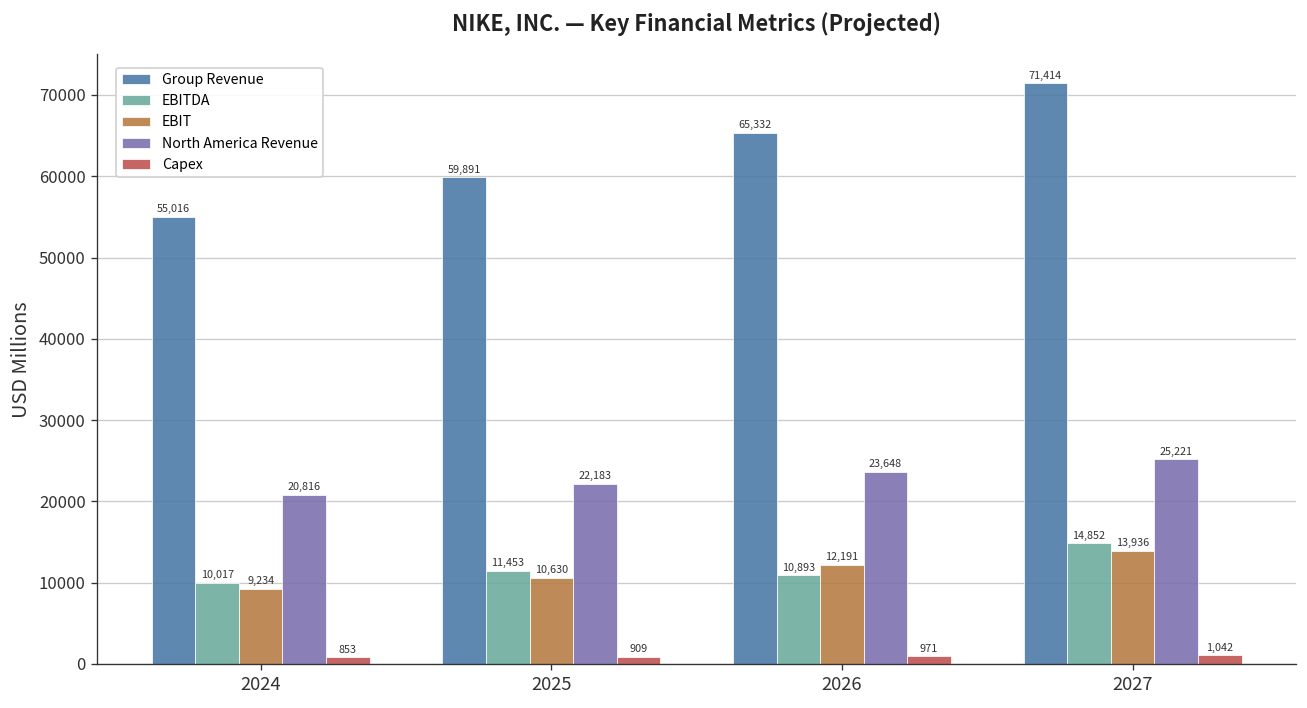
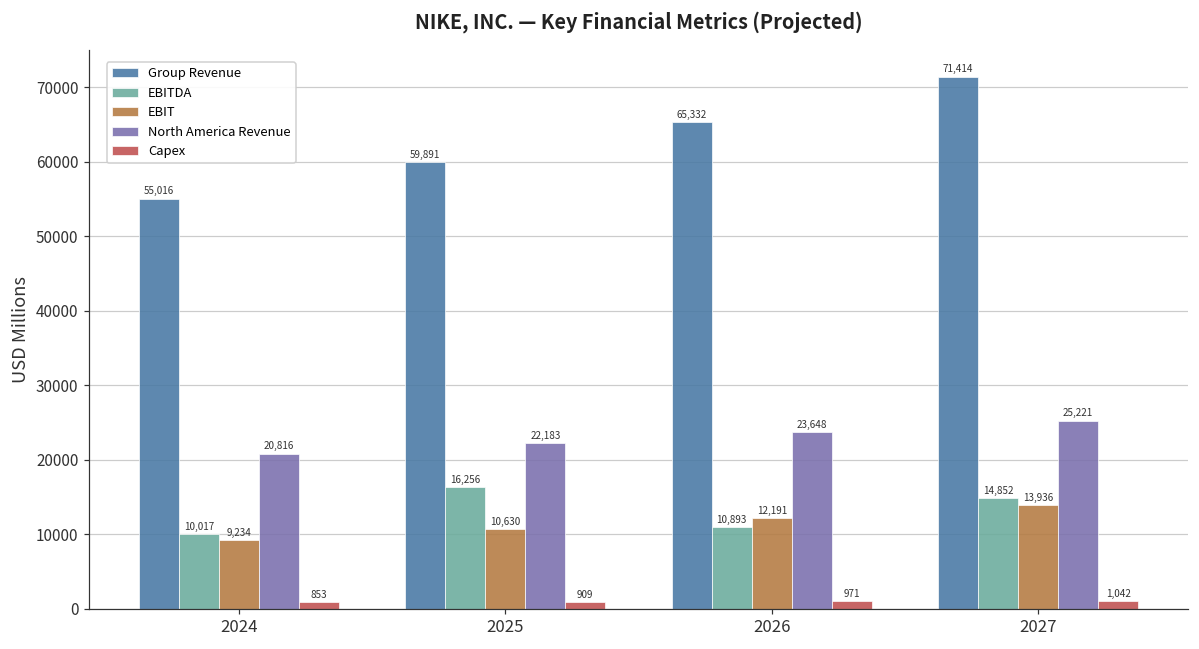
EBITDA, 2025: 11,453 -> 16,256
